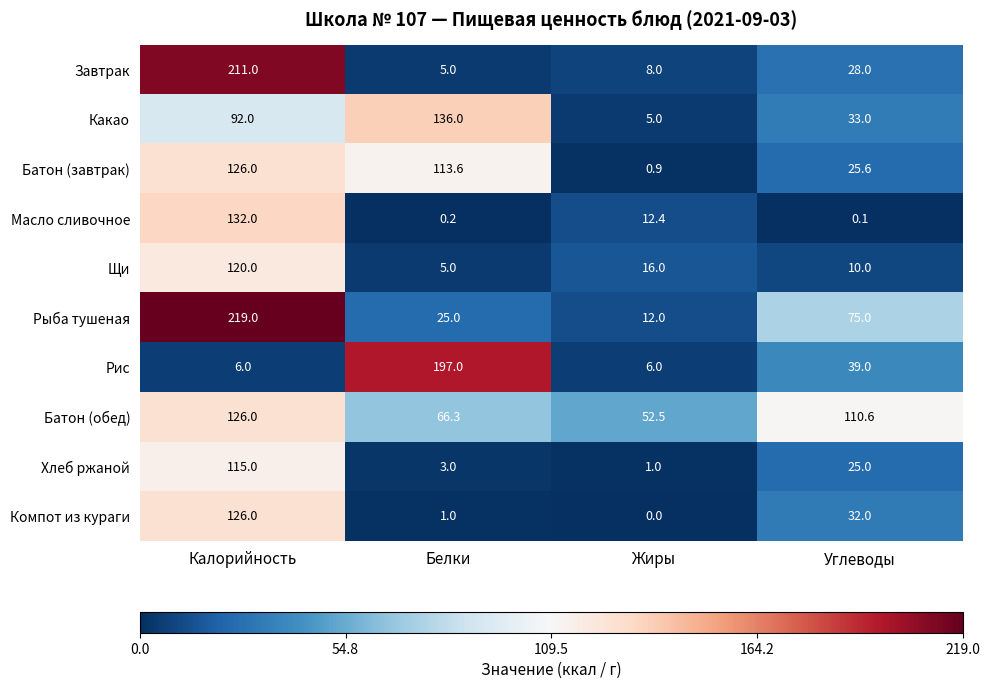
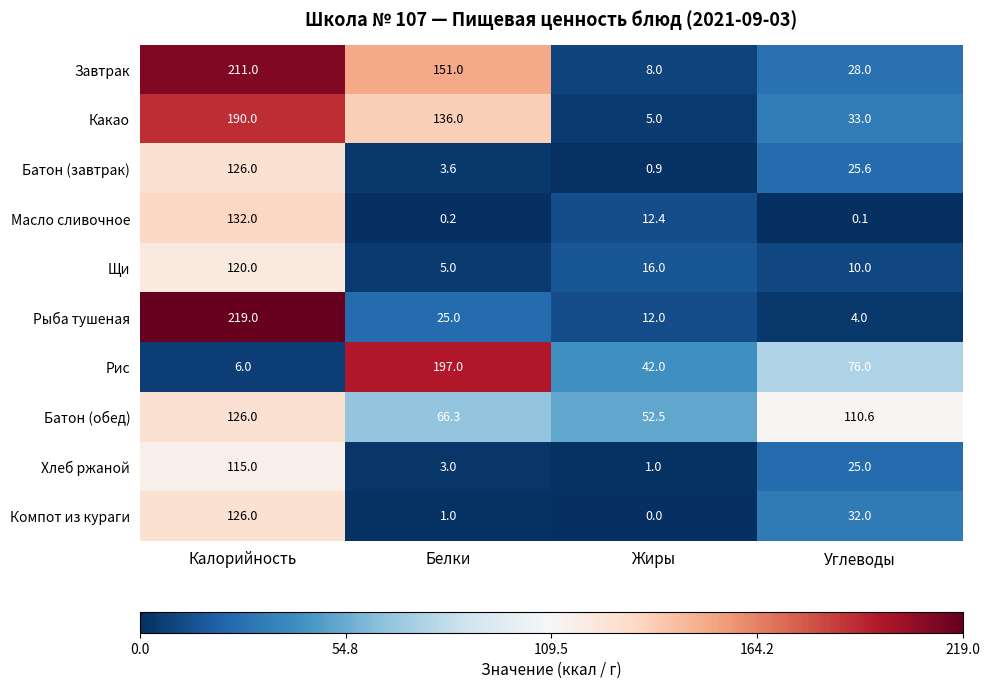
Завтрак, Белки: 5.0 -> 151.0
Какао, Калорийность: 92.0 -> 190.0
Батон (завтрак), Белки: 113.6 -> 3.6
Рыба тушеная, Углеводы: 75.0 -> 4.0
Рис, Жиры: 6.0 -> 42.0
Рис, Углеводы: 39.0 -> 76.0
